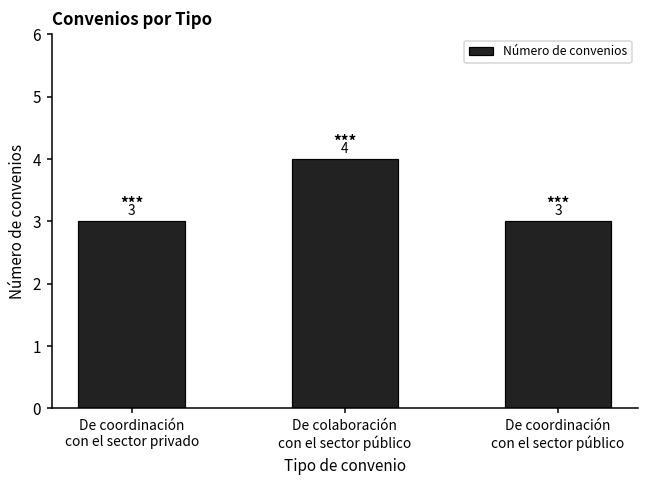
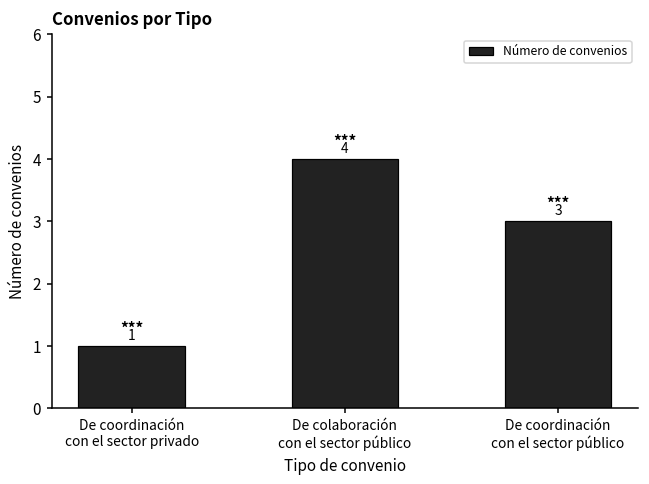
De coordinación con el sector privado: 3 -> 1
